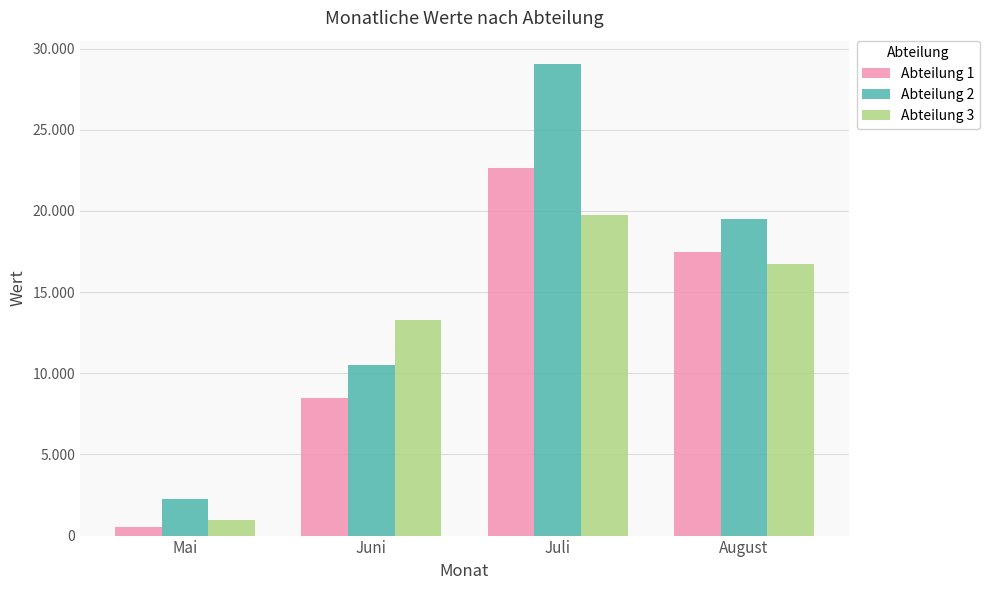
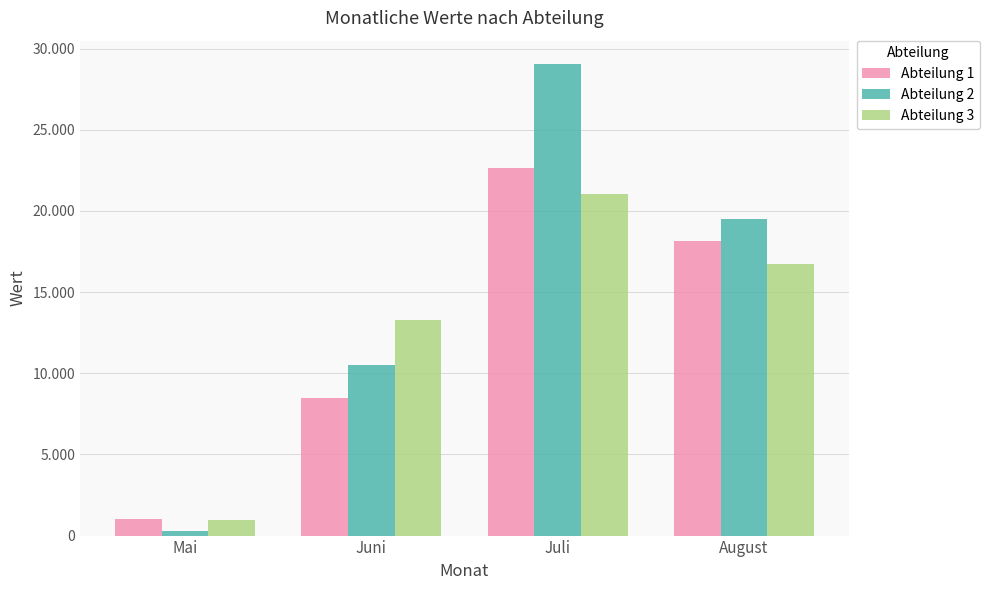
Abteilung 1, Mai: 0.6 -> 1.1
Abteilung 2, Mai: 2.3 -> 0.3
Abteilung 3, Juli: 19.7 -> 21.1
Abteilung 1, August: 17.5 -> 18.1
